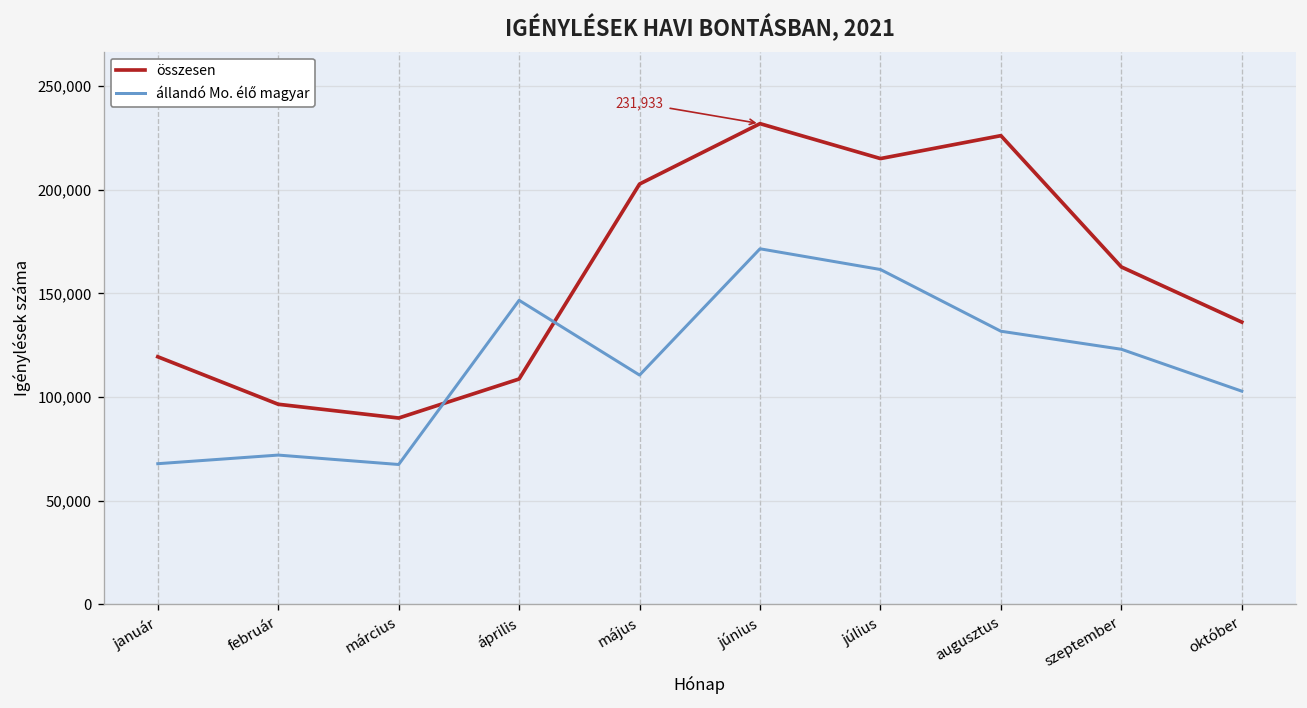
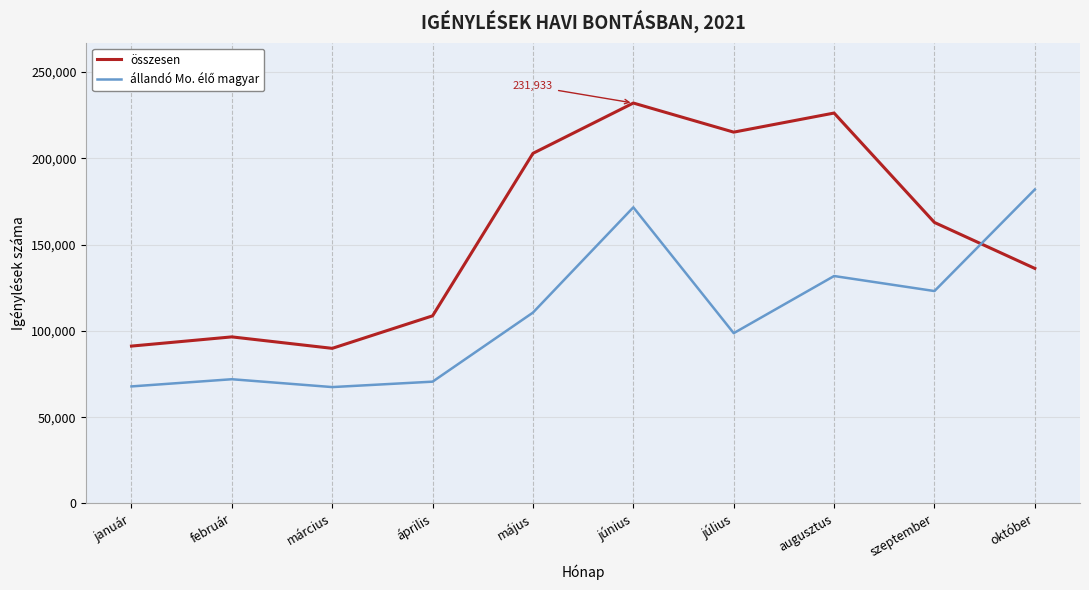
összesen, január: 119,000 -> 91,000
állandó Mo. élő magyar, április: 147,000 -> 71,000
állandó Mo. élő magyar, július: 162,000 -> 99,000
állandó Mo. élő magyar, október: 103,000 -> 182,000
